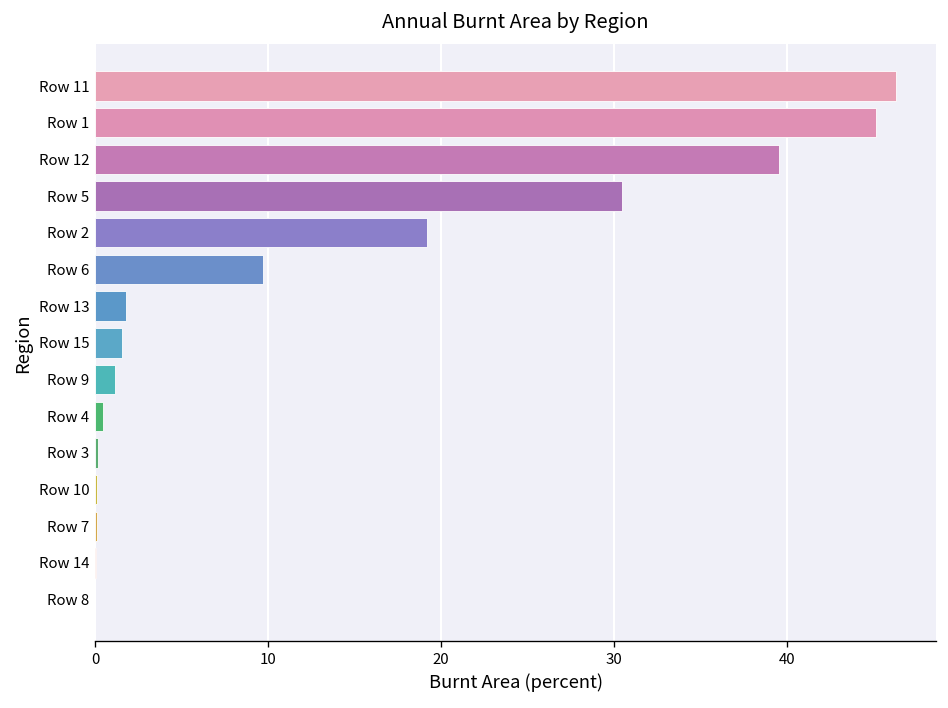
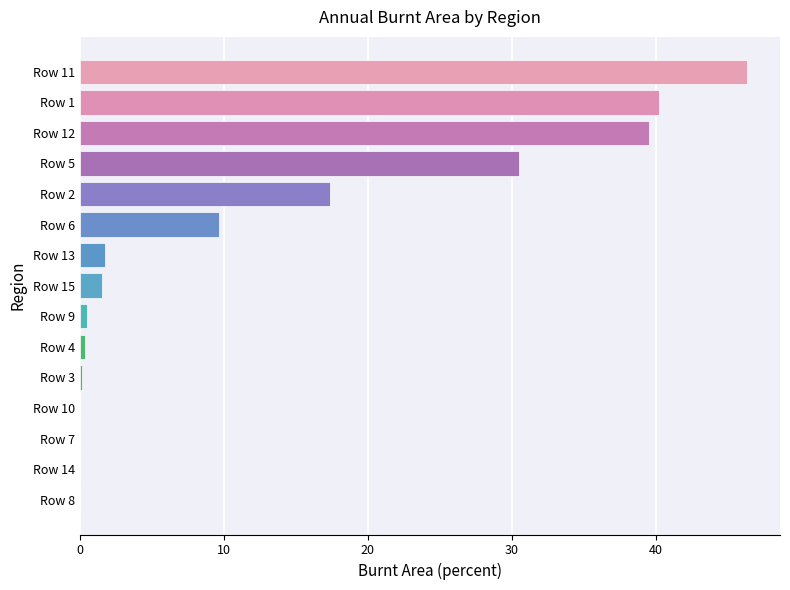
Row 1: 45.2 -> 40.2
Row 2: 19.2 -> 17.4
Row 9: 1.2 -> 0.5
